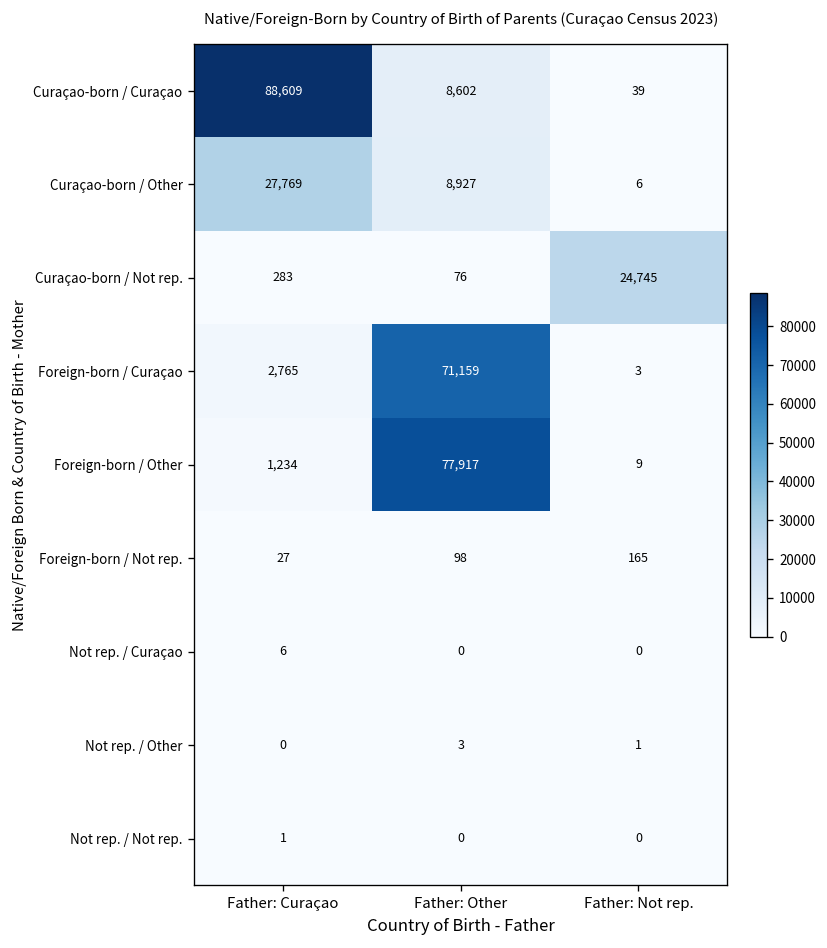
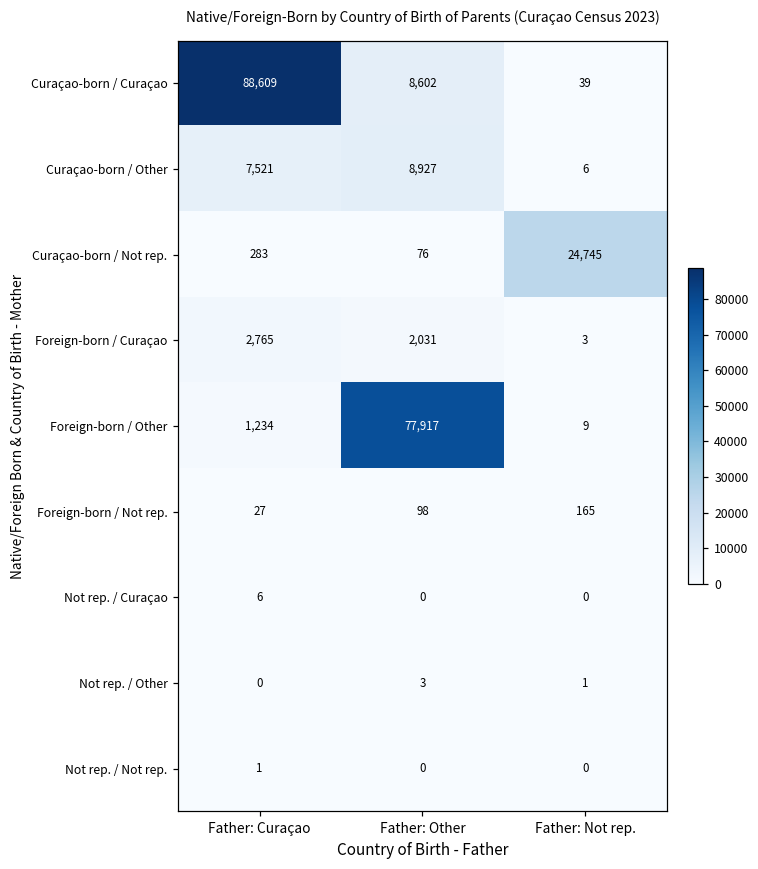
Curaçao-born / Other, Father: Curaçao: 27,769 -> 7,521
Foreign-born / Curaçao, Father: Other: 71,159 -> 2,031
